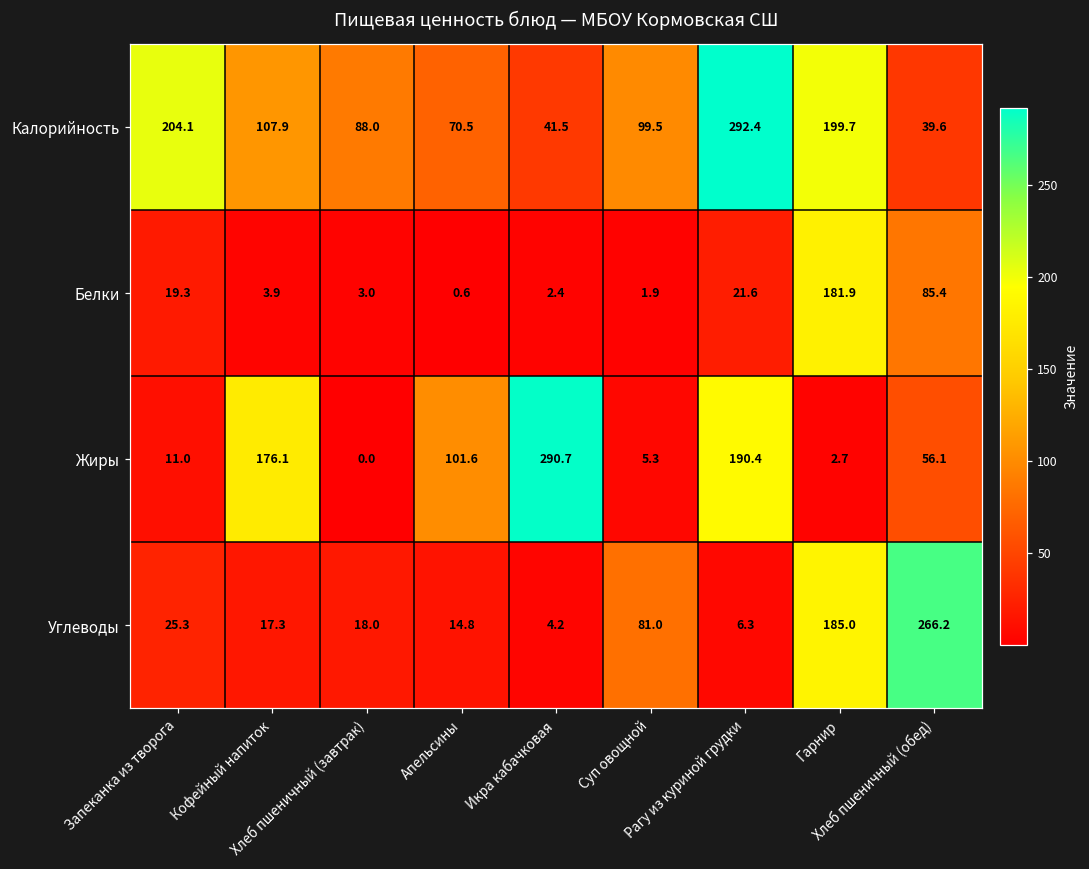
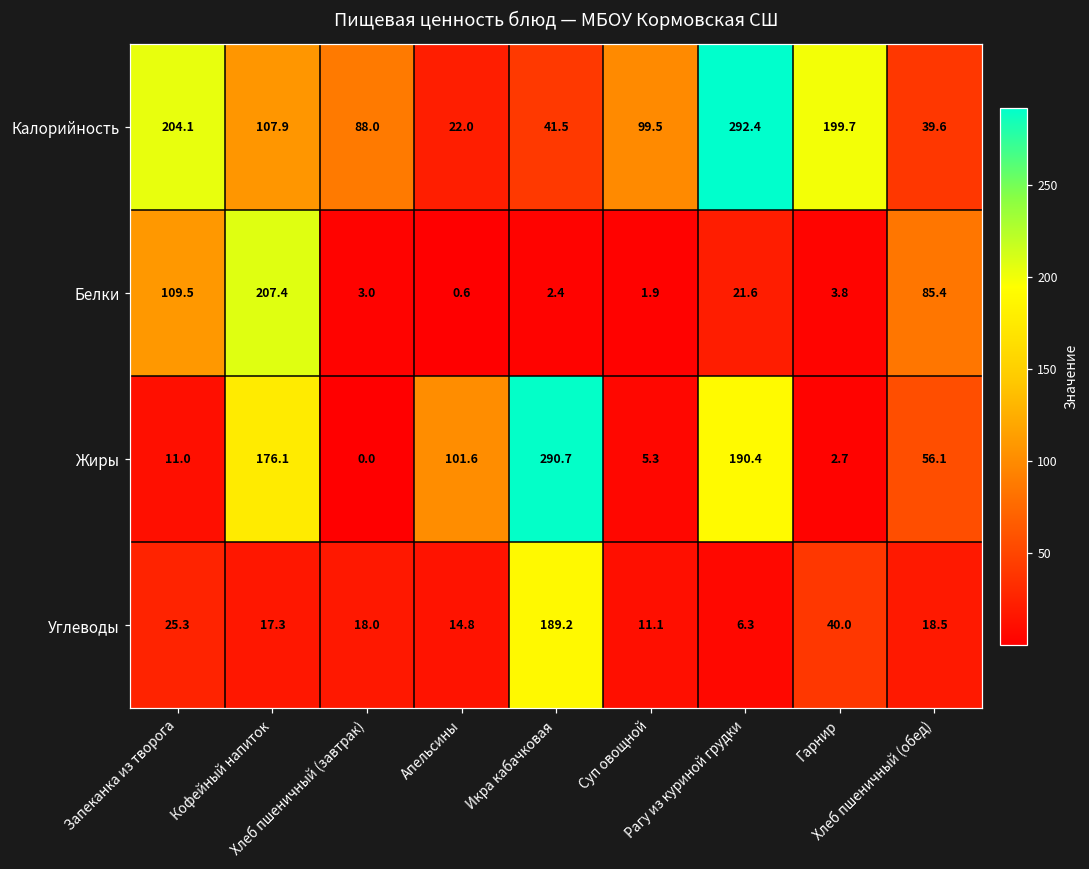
Калорийность, Апельсины: 70.5 -> 22.0
Белки, Запеканка из творога: 19.3 -> 109.5
Белки, Кофейный напиток: 3.9 -> 207.4
Белки, Гарнир: 181.9 -> 3.8
Углеводы, Икра кабачковая: 4.2 -> 189.2
Углеводы, Суп овощной: 81.0 -> 11.1
Углеводы, Гарнир: 185.0 -> 40.0
Углеводы, Хлеб пшеничный (обед): 266.2 -> 18.5
